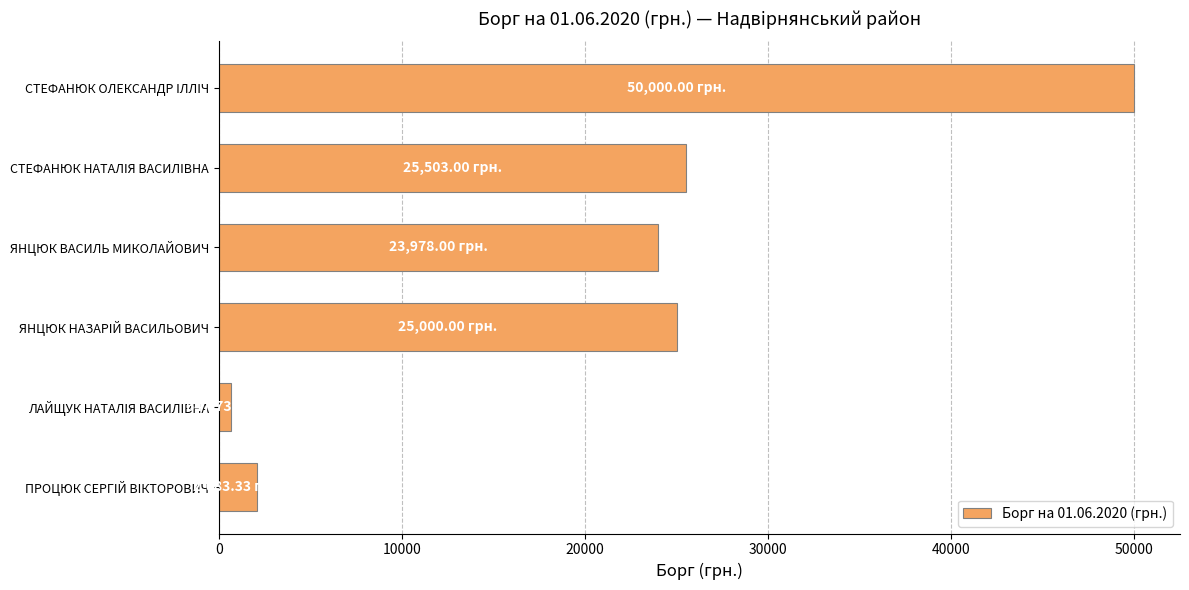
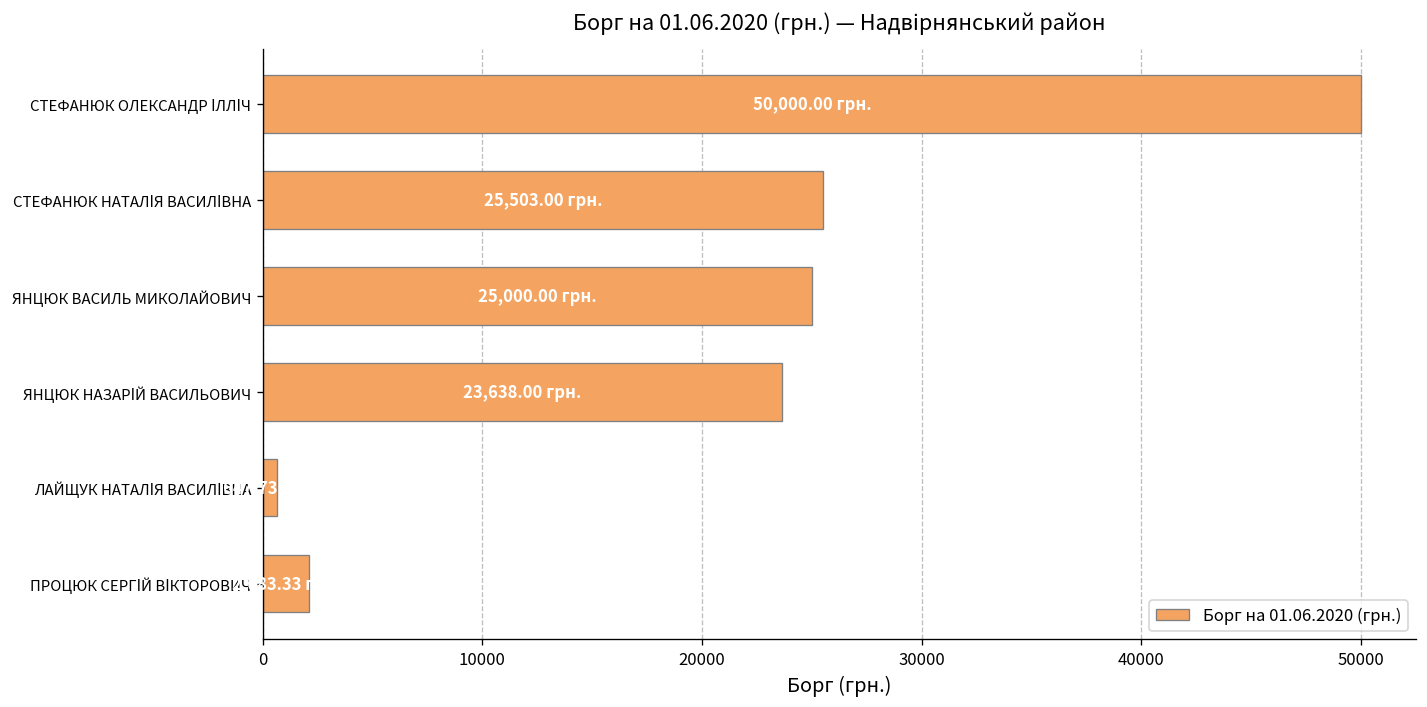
ЯНЦЮК ВАСИЛЬ МИКОЛАЙОВИЧ: 23,978.00 -> 25,000.00
ЯНЦЮК НАЗАРІЙ ВАСИЛЬОВИЧ: 25,000.00 -> 23,638.00
